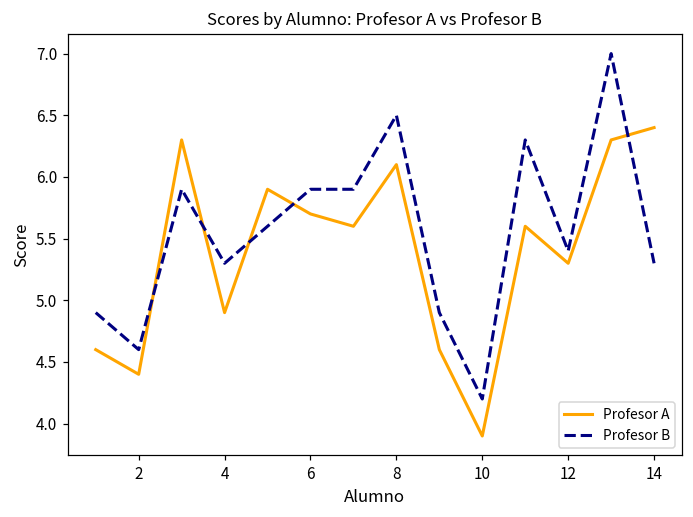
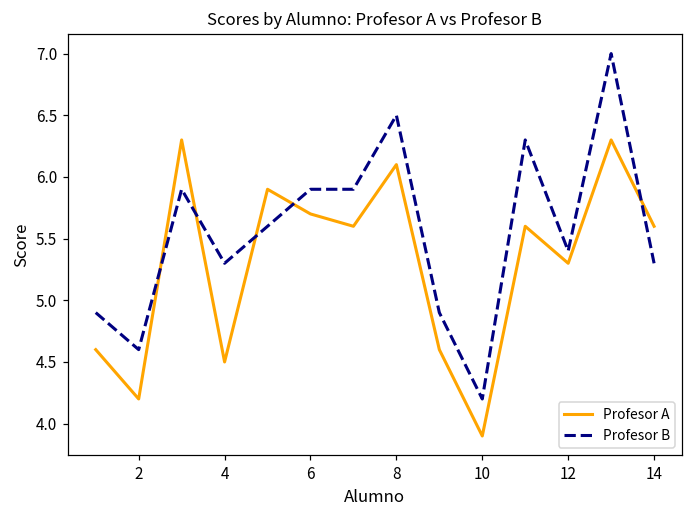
Profesor A, 2: 4.4 -> 4.2
Profesor A, 4: 4.9 -> 4.5
Profesor A, 14: 6.4 -> 5.6
